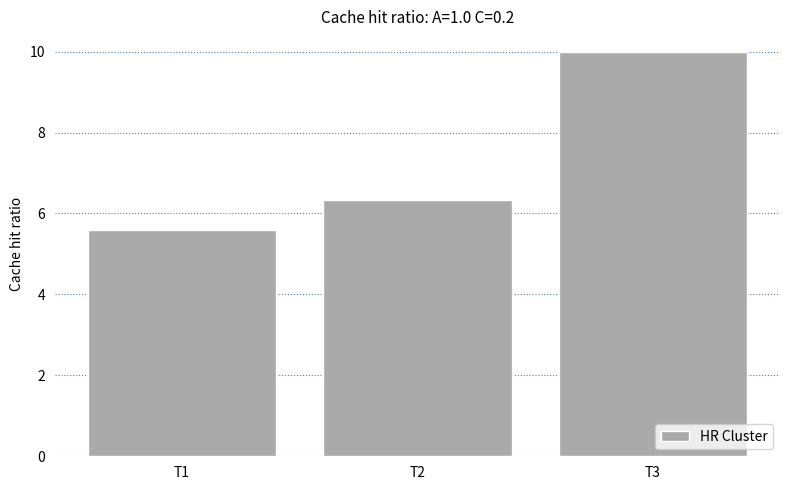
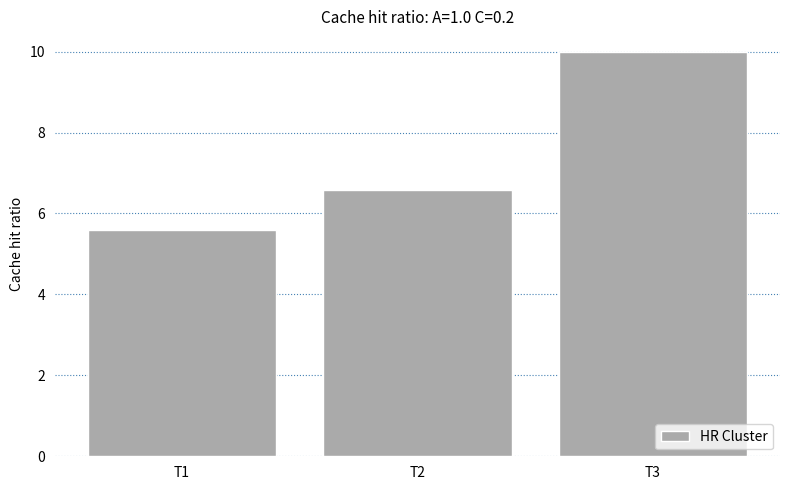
T2: 6.3 -> 6.6
